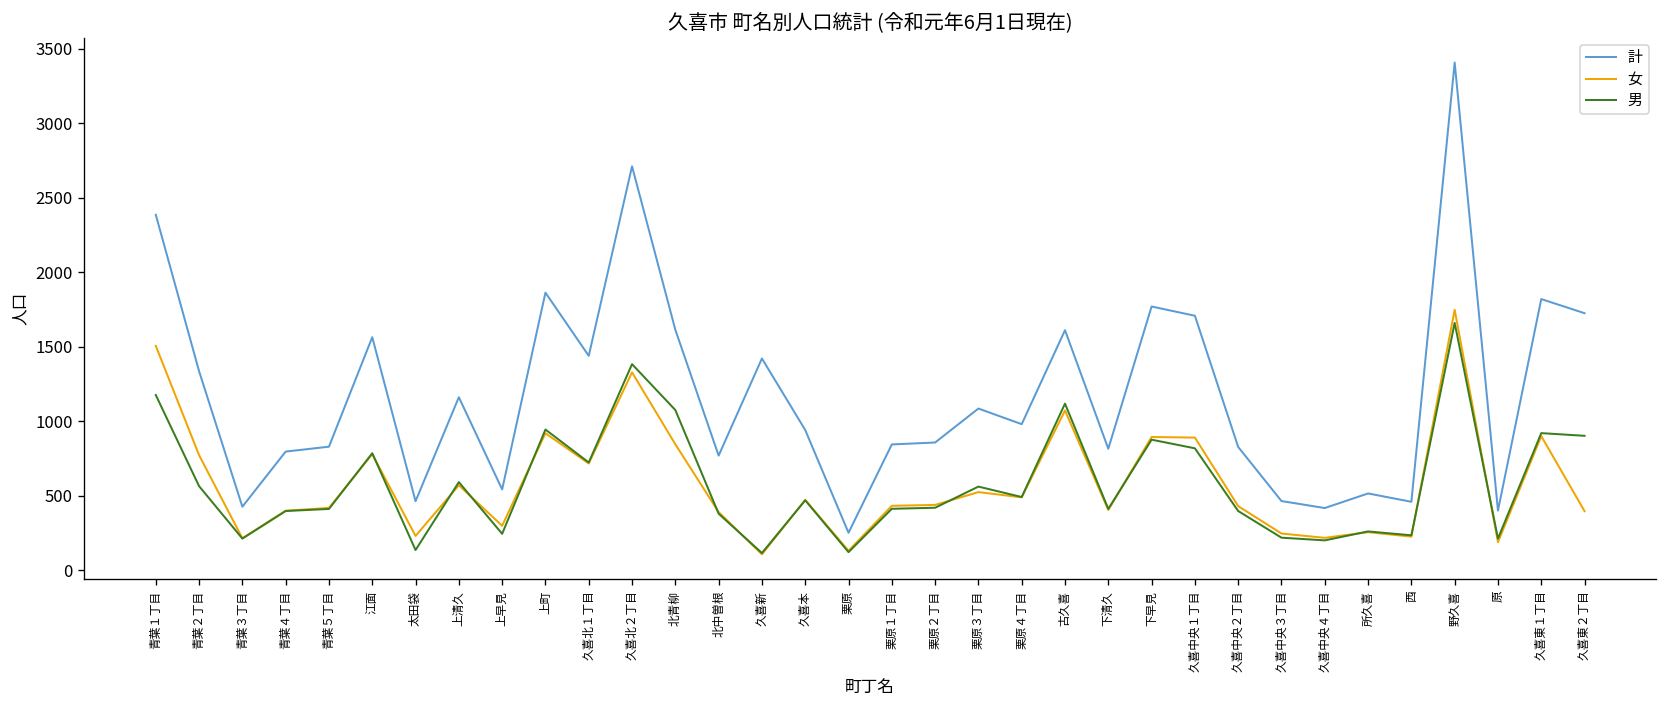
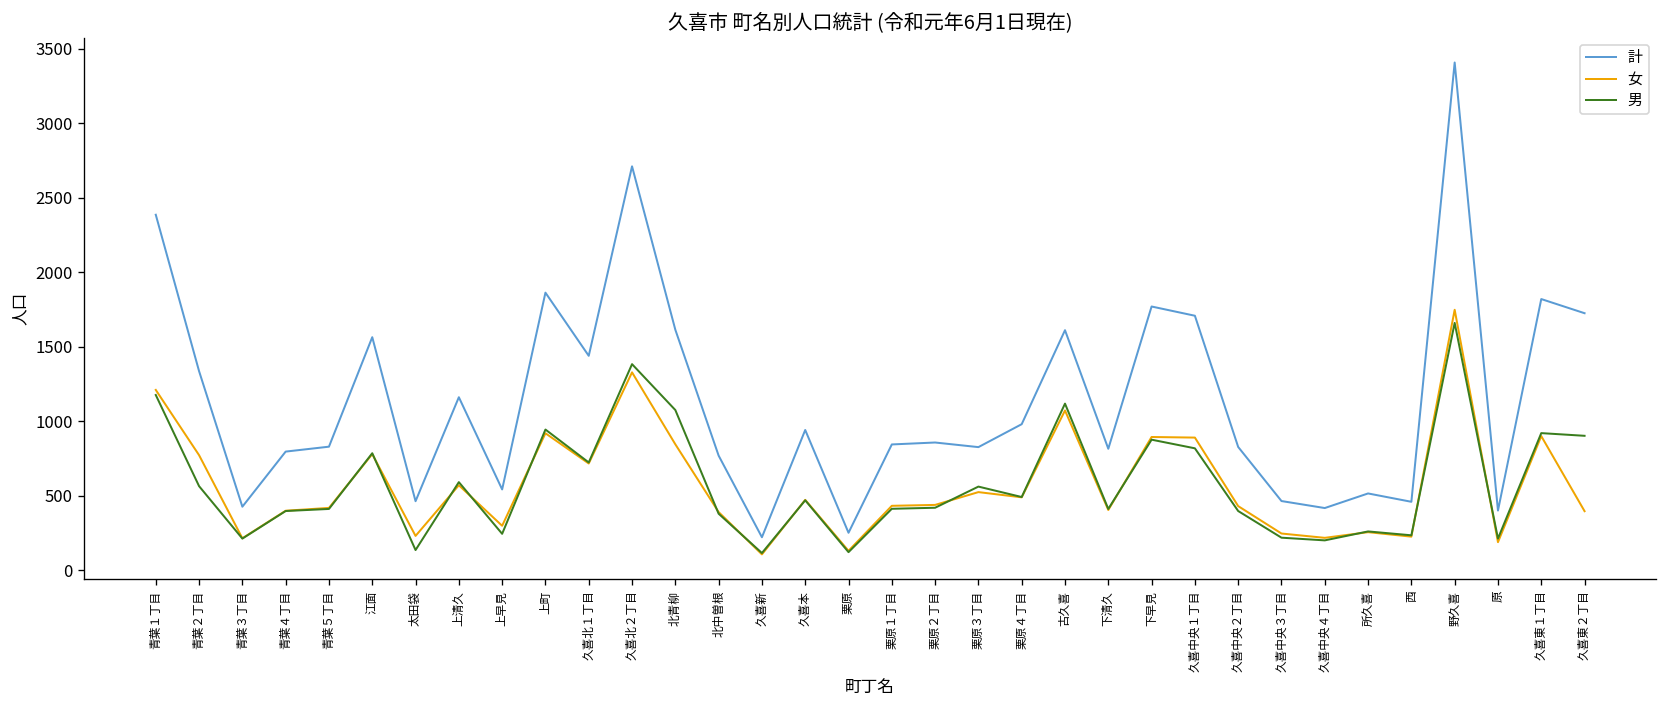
女, 青葉１丁目: 1510 -> 1210
計, 久喜新: 1420 -> 220
計, 栗原３丁目: 1090 -> 830
